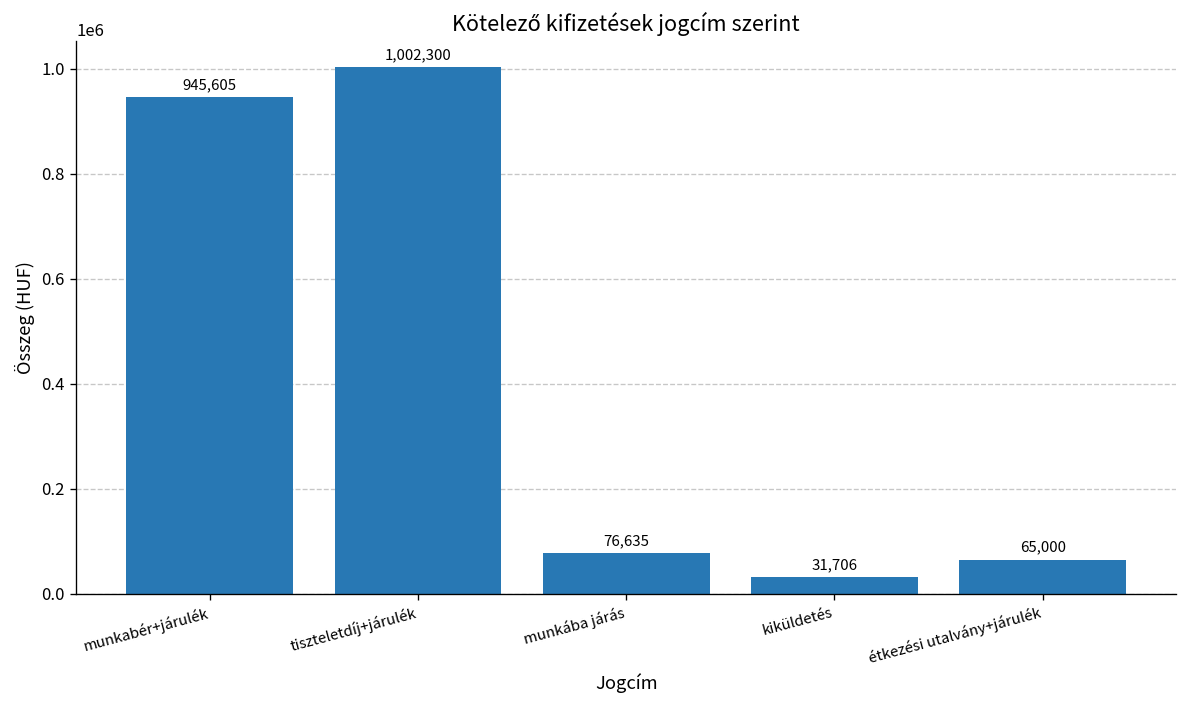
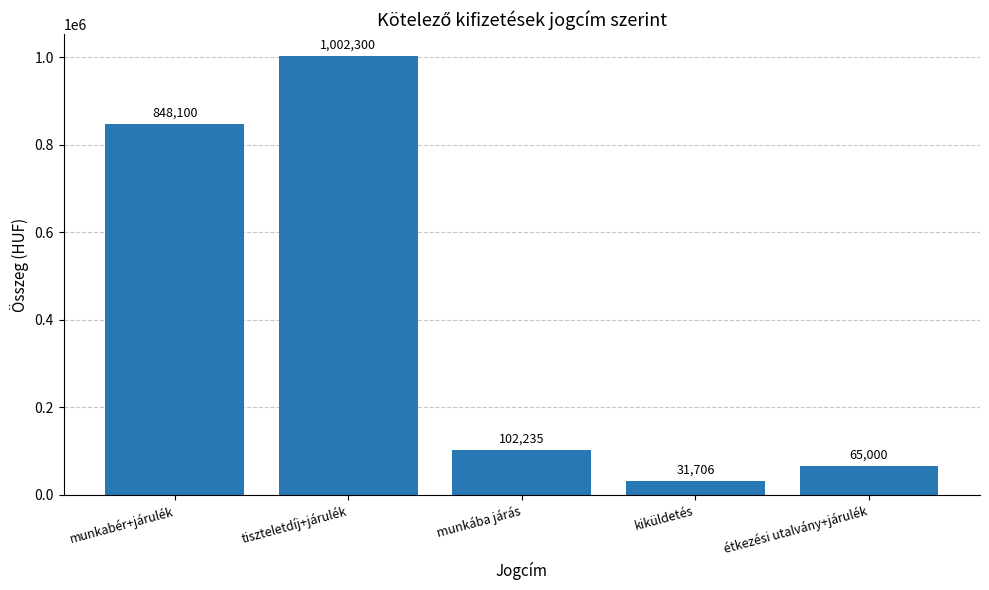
munkabér+járulék: 945,605 -> 848,100
munkába járás: 76,635 -> 102,235
